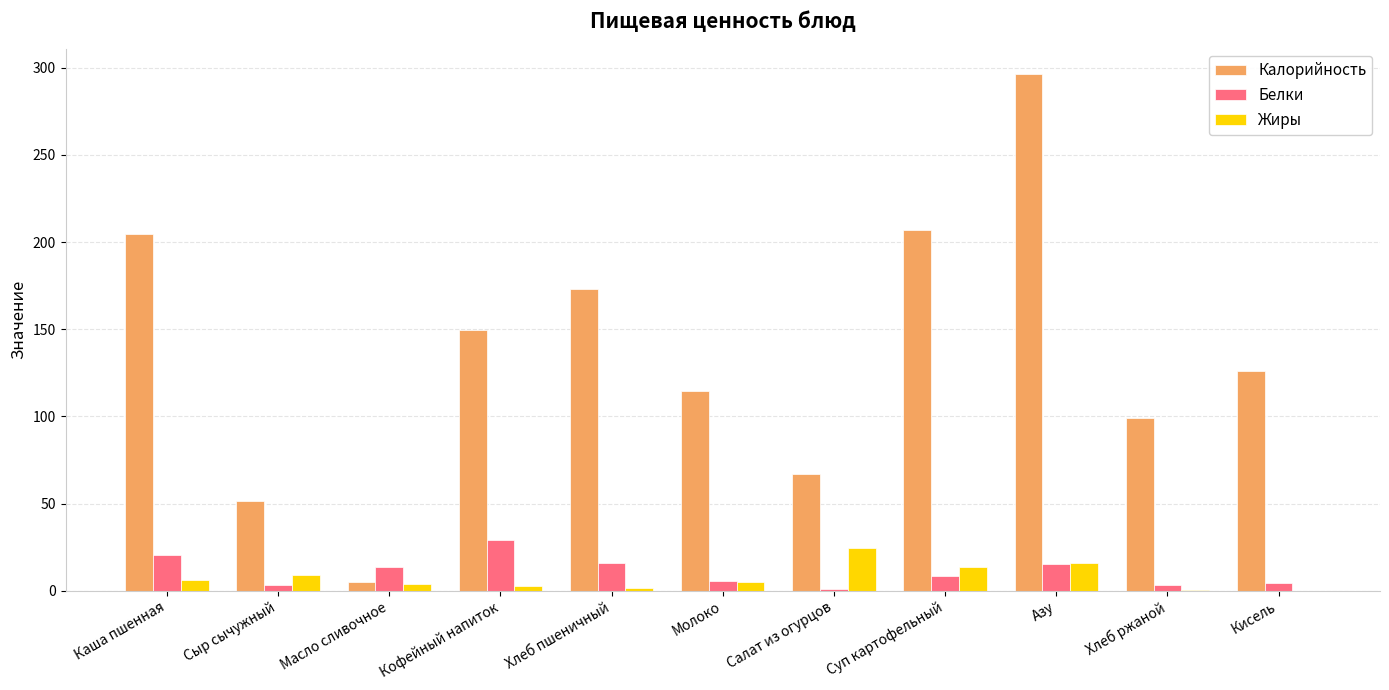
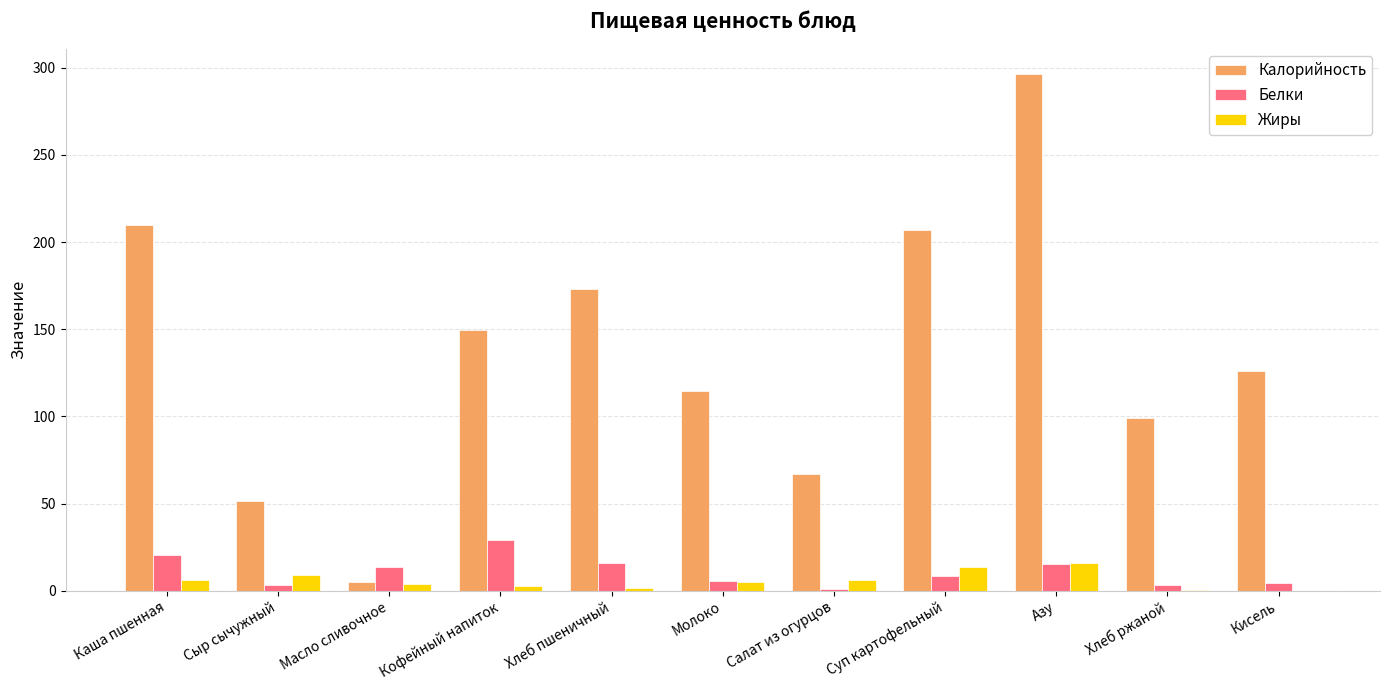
Калорийность, Каша пшенная: 205 -> 210
Жиры, Салат из огурцов: 24 -> 6
